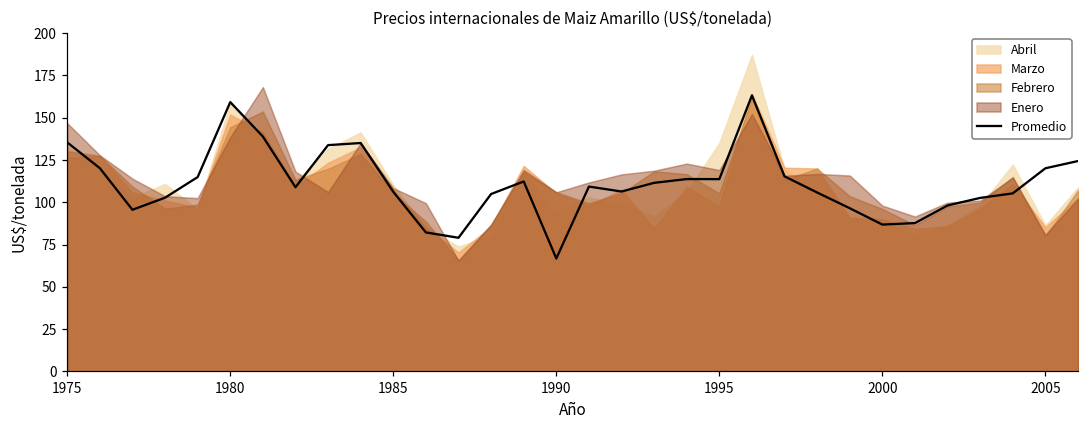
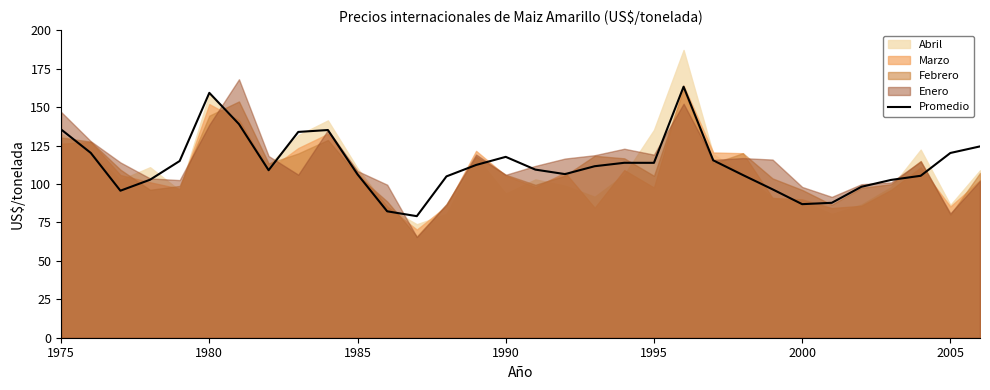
Promedio, 1990: 67 -> 118
